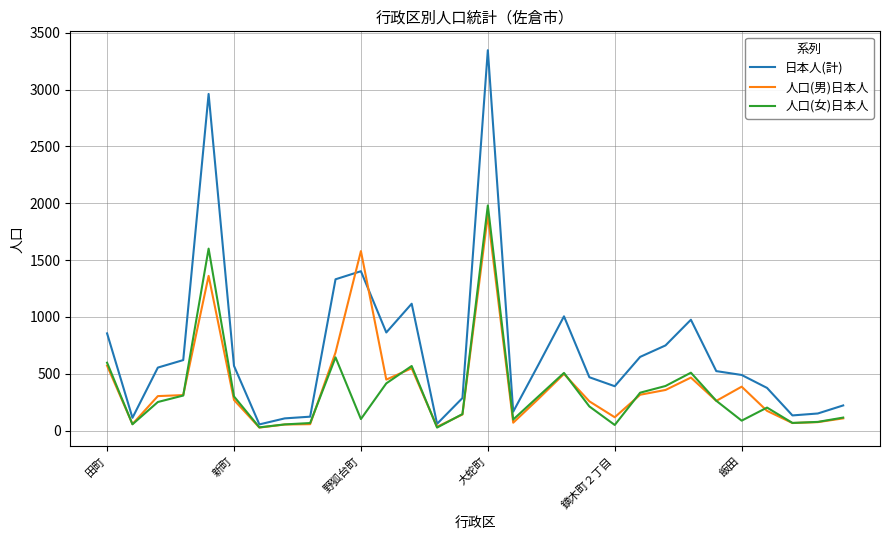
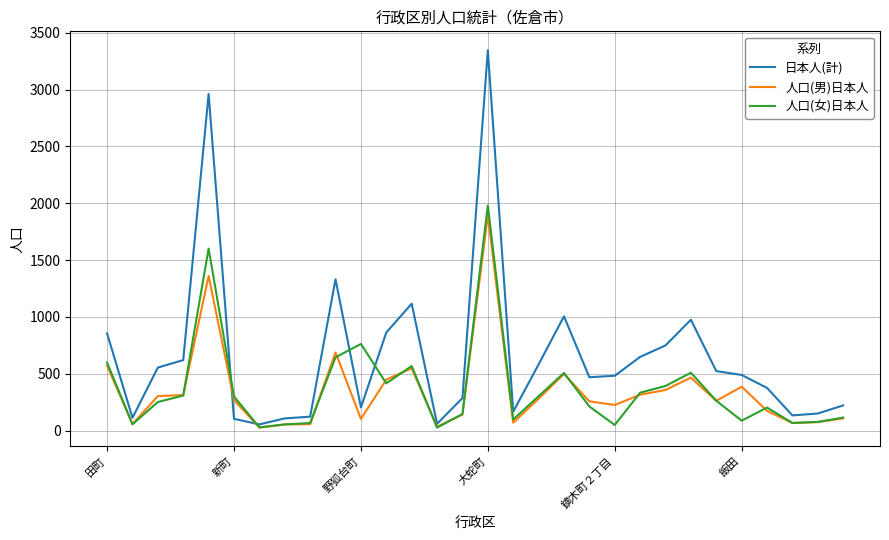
日本人(計), 新町: 570 -> 100
日本人(計), 野狐台町: 1400 -> 200
人口(男)日本人, 野狐台町: 1580 -> 100
人口(女)日本人, 野狐台町: 100 -> 760
日本人(計), 鏑木町２丁目: 390 -> 480
人口(男)日本人, 鏑木町２丁目: 120 -> 230
